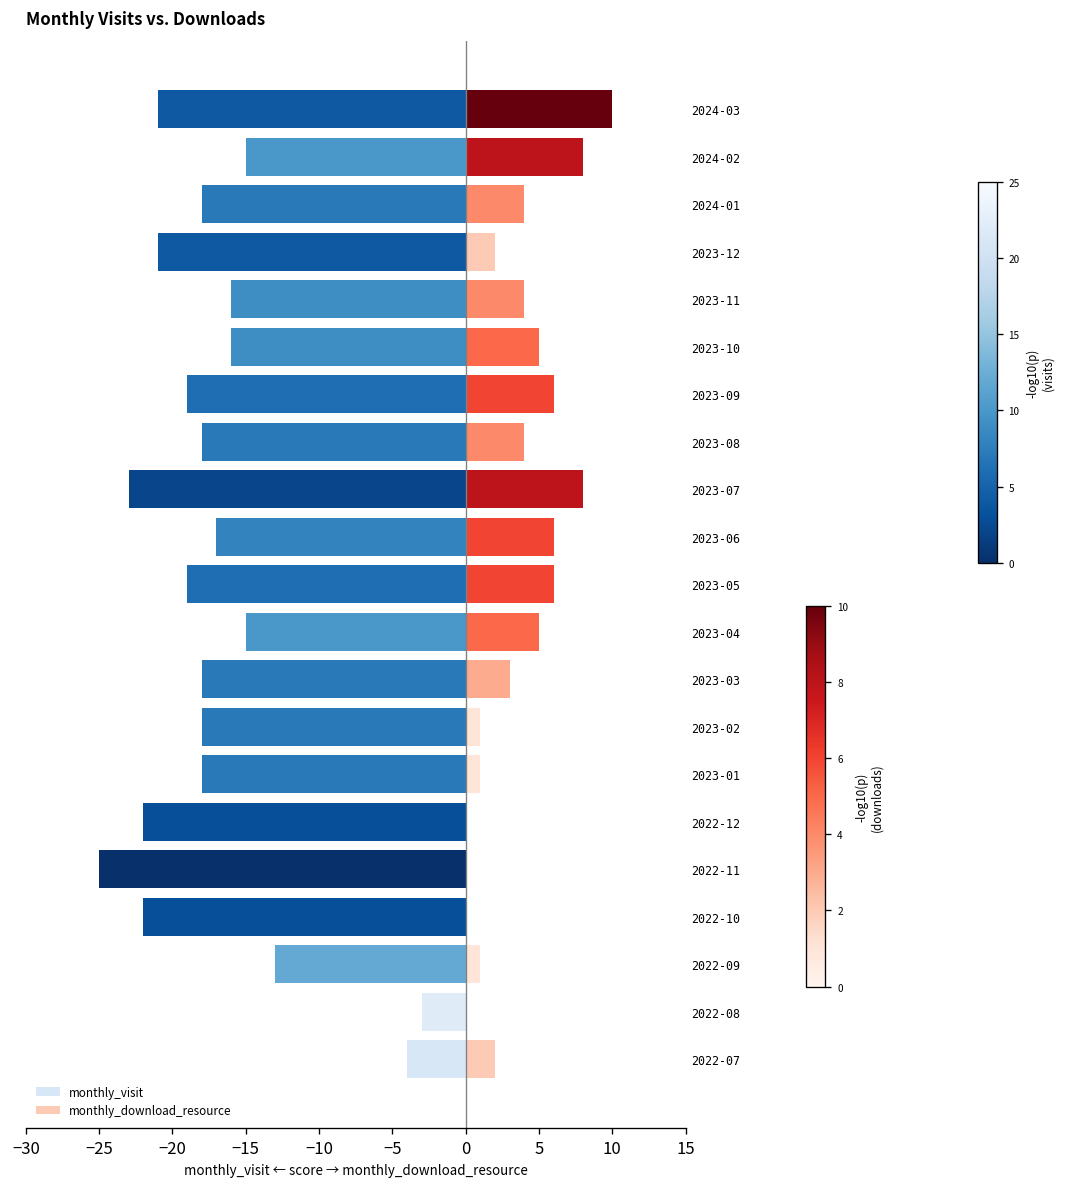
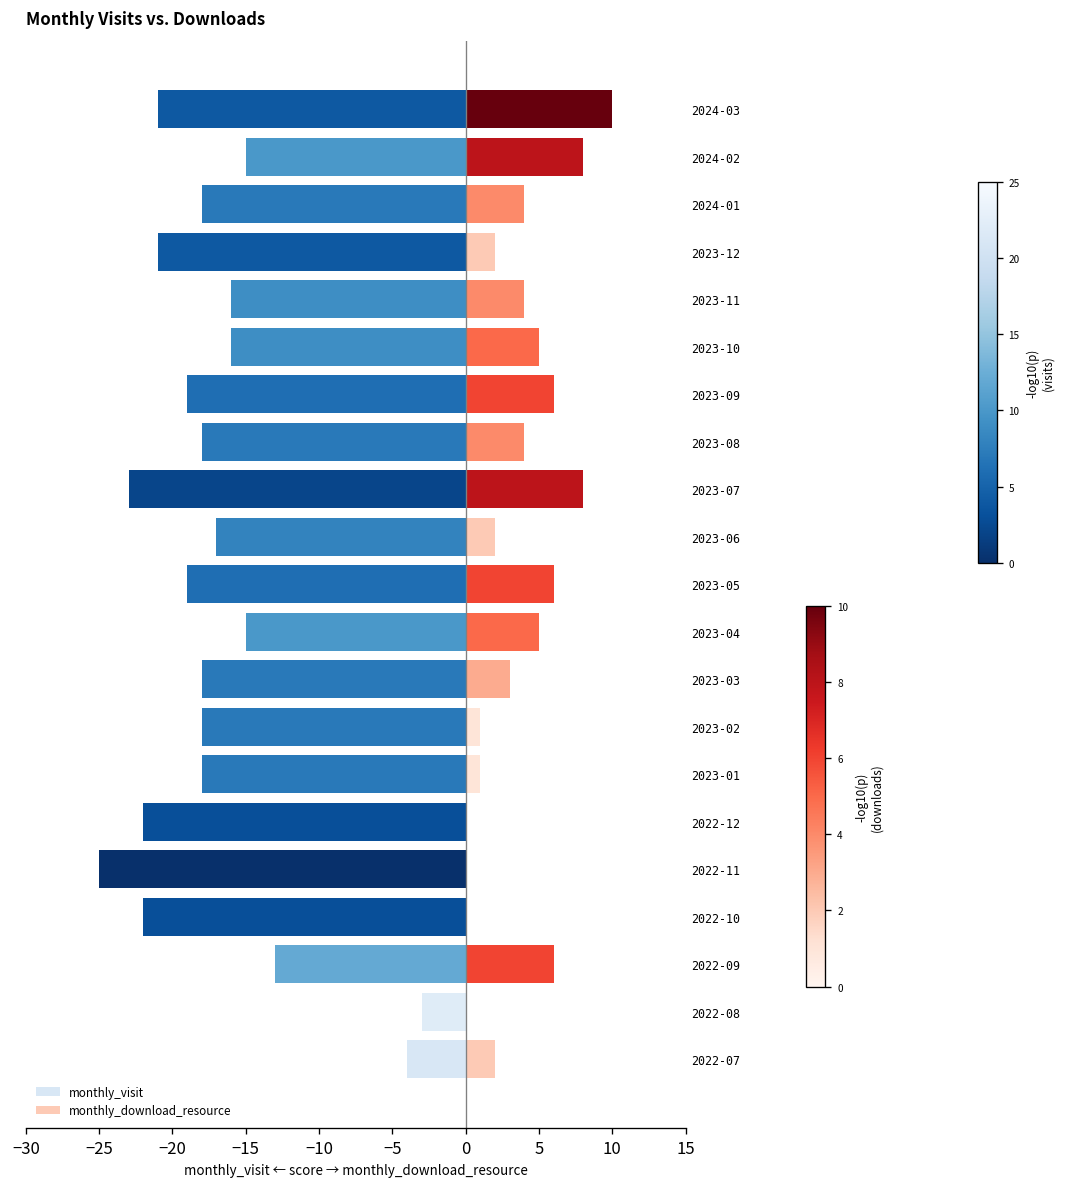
monthly_download_resource, 2023-06: 6 -> 2
monthly_download_resource, 2022-09: 1 -> 6
